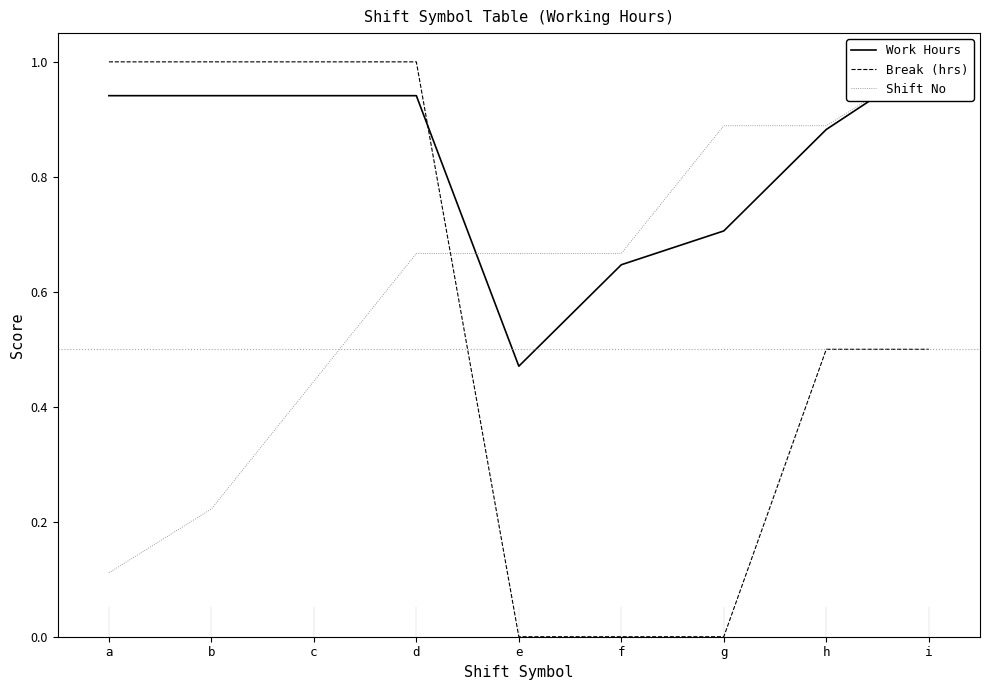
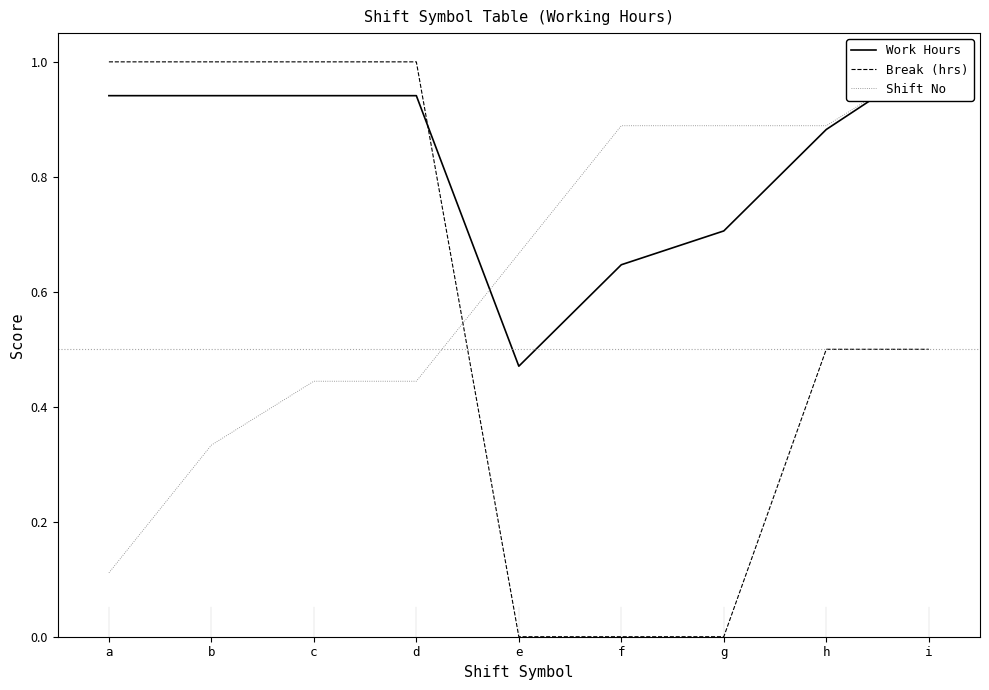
Shift No, b: 0.22 -> 0.33
Shift No, d: 0.67 -> 0.44
Shift No, f: 0.67 -> 0.89
